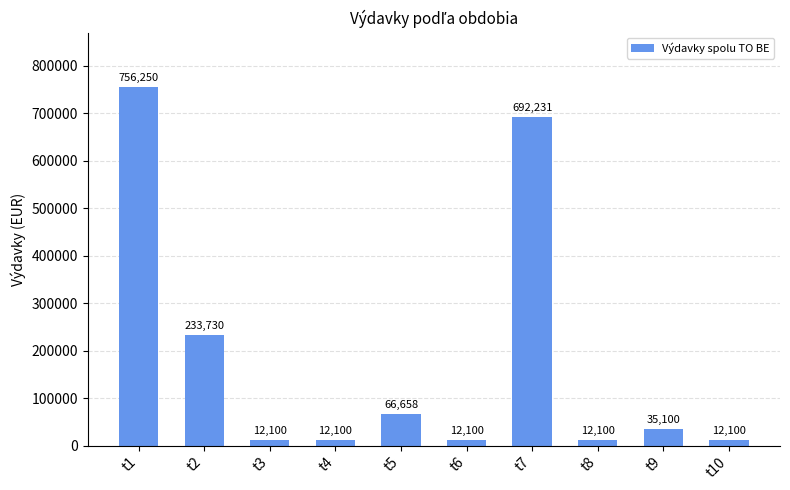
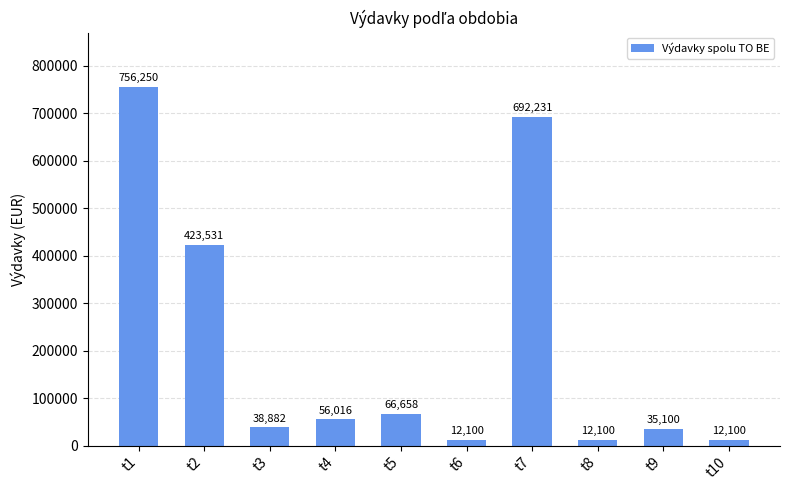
t2: 233,730 -> 423,531
t3: 12,100 -> 38,882
t4: 12,100 -> 56,016
